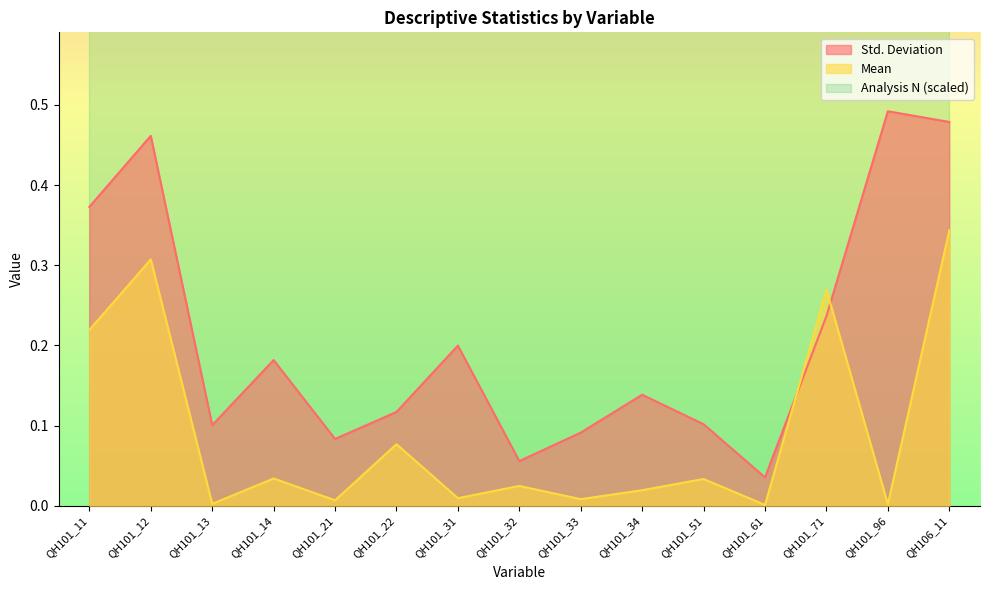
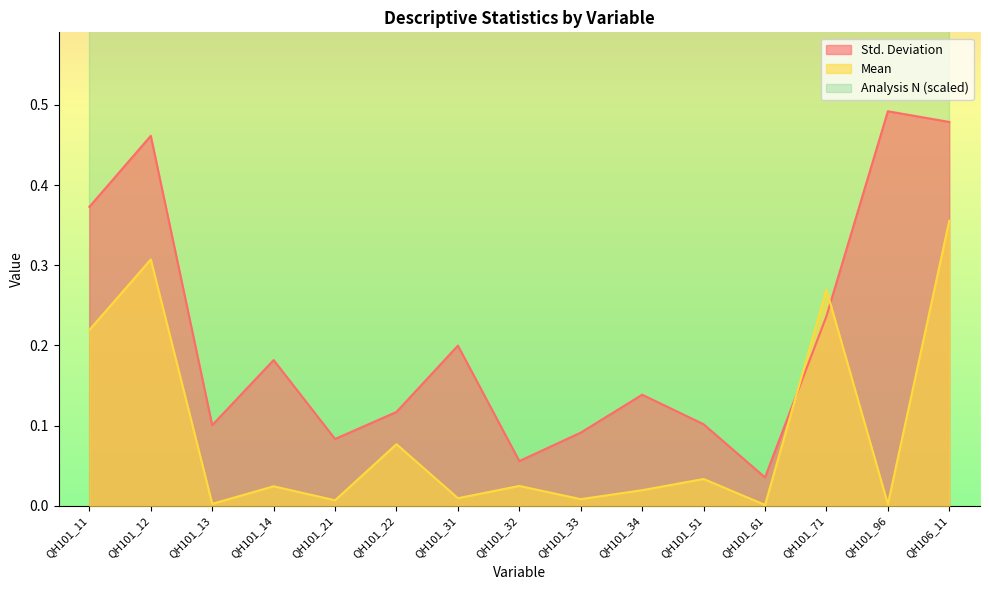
Mean, QH101_14: 0.03 -> 0.02
Mean, QH106_11: 0.34 -> 0.36
